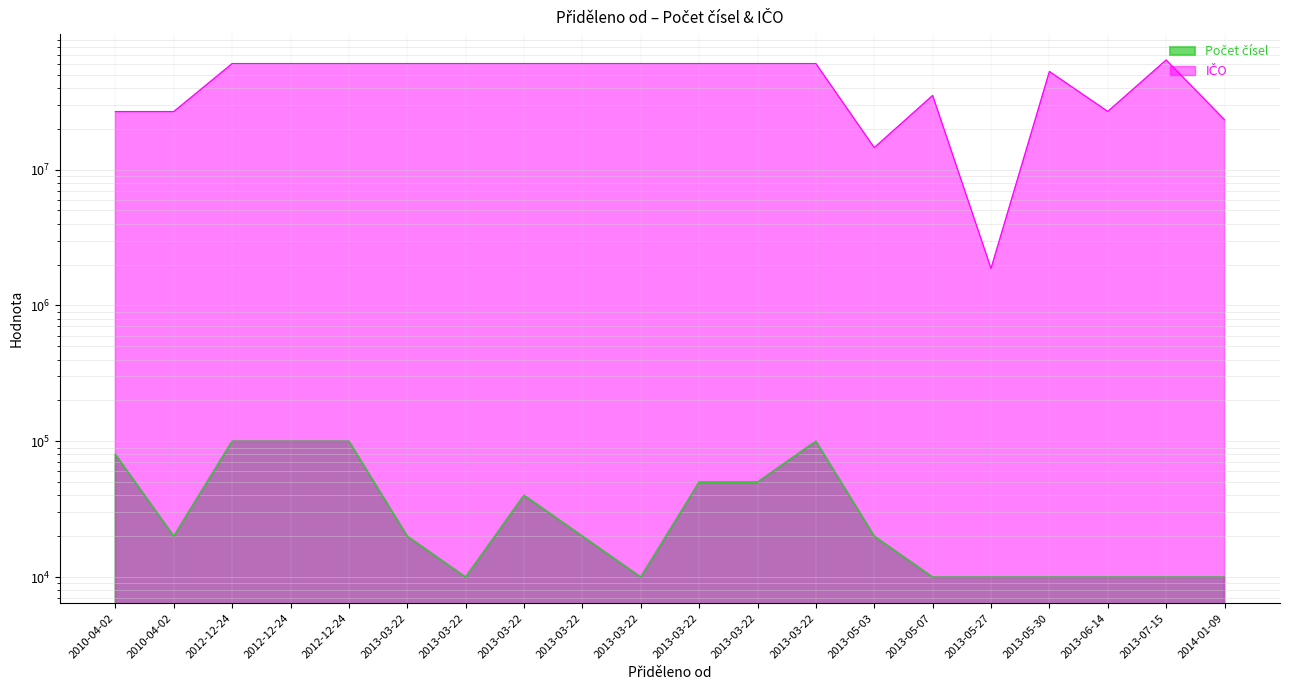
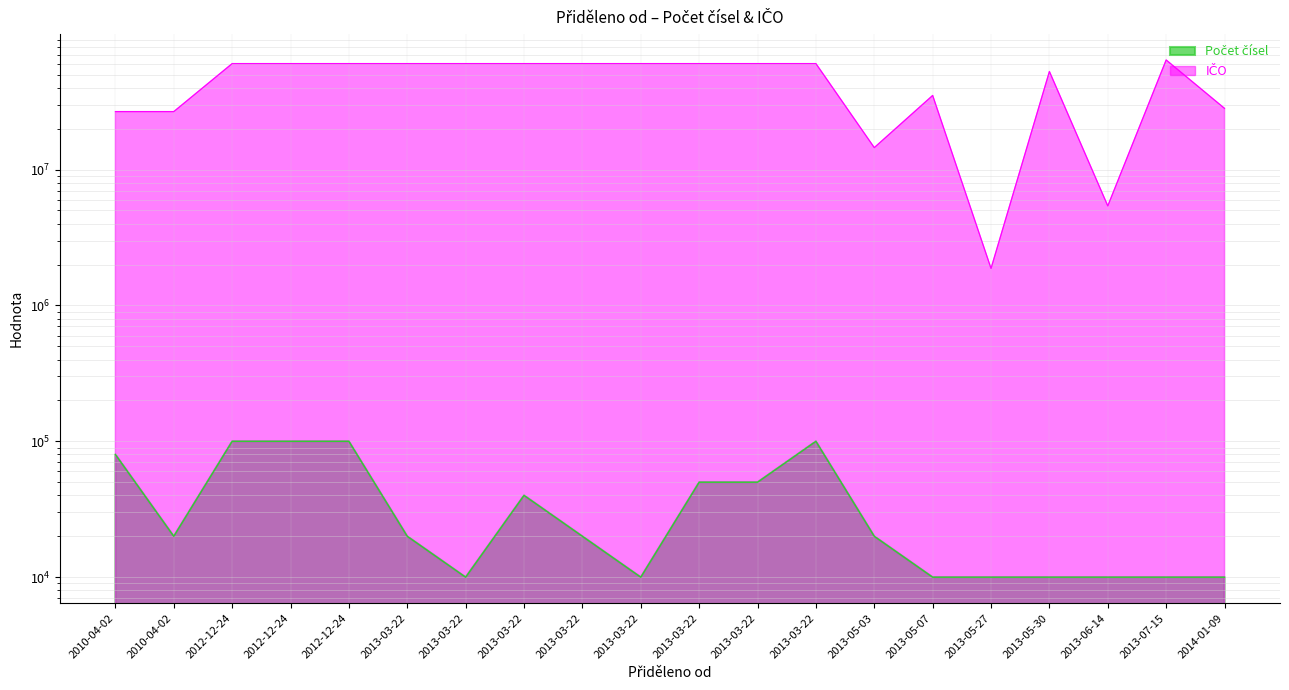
IČO, 2013-06-14: 27000000 -> 5400000
IČO, 2014-01-09: 23000000 -> 28000000
